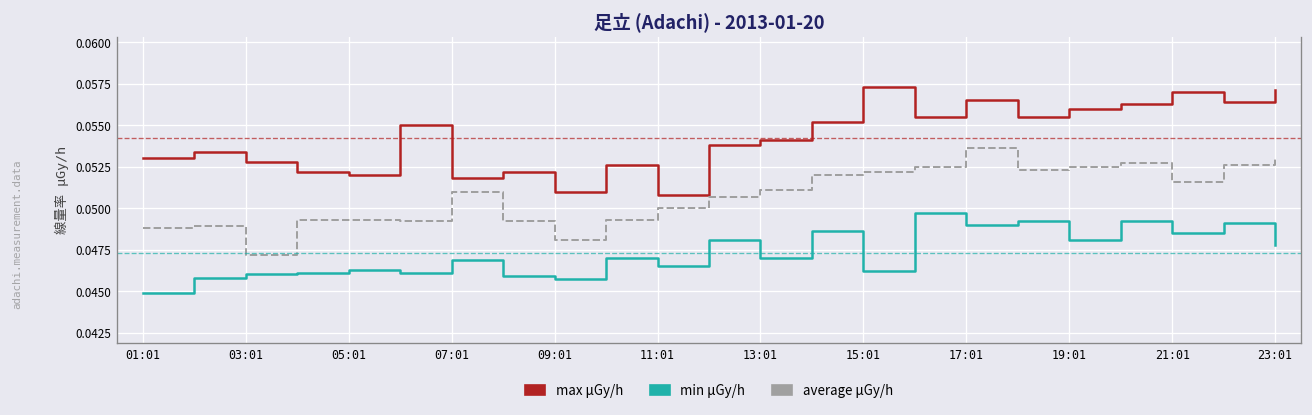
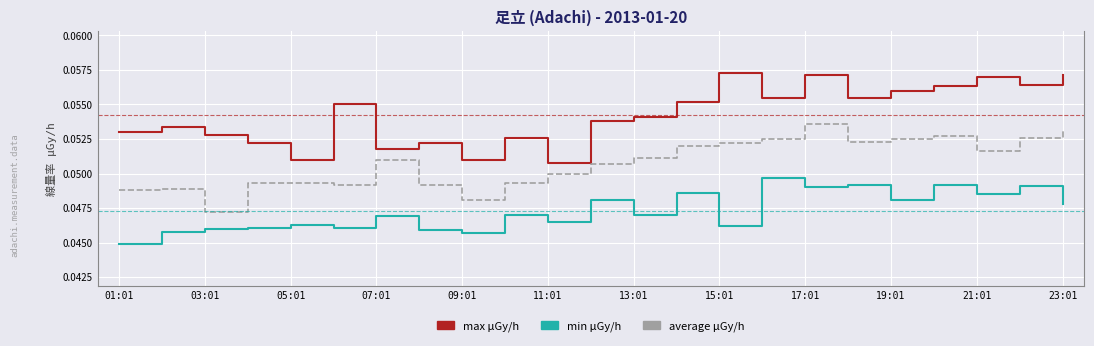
max μGy/h, 05:01: 0.052 -> 0.051
max μGy/h, 17:01: 0.0565 -> 0.0571
